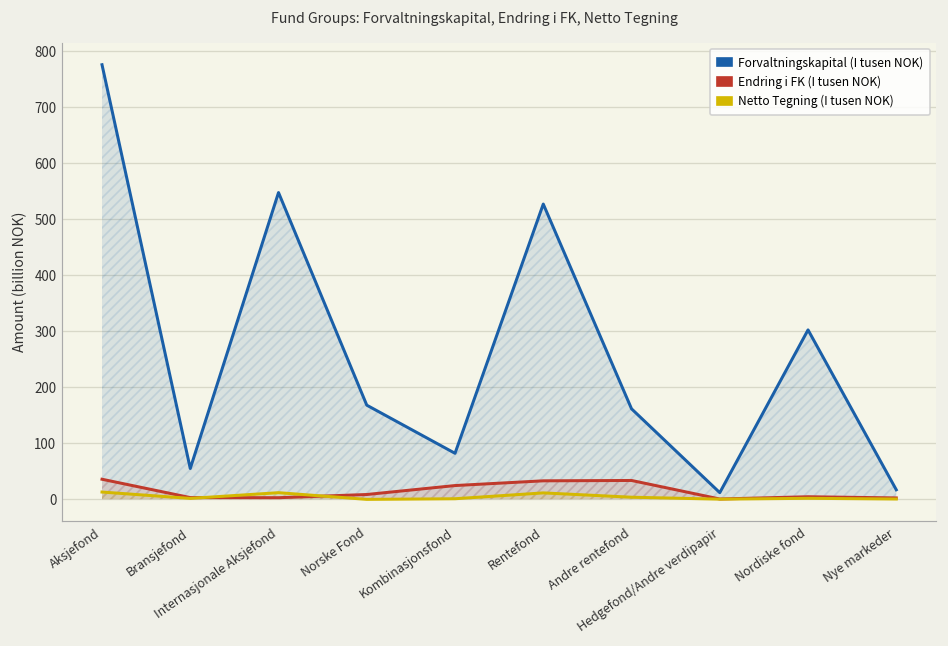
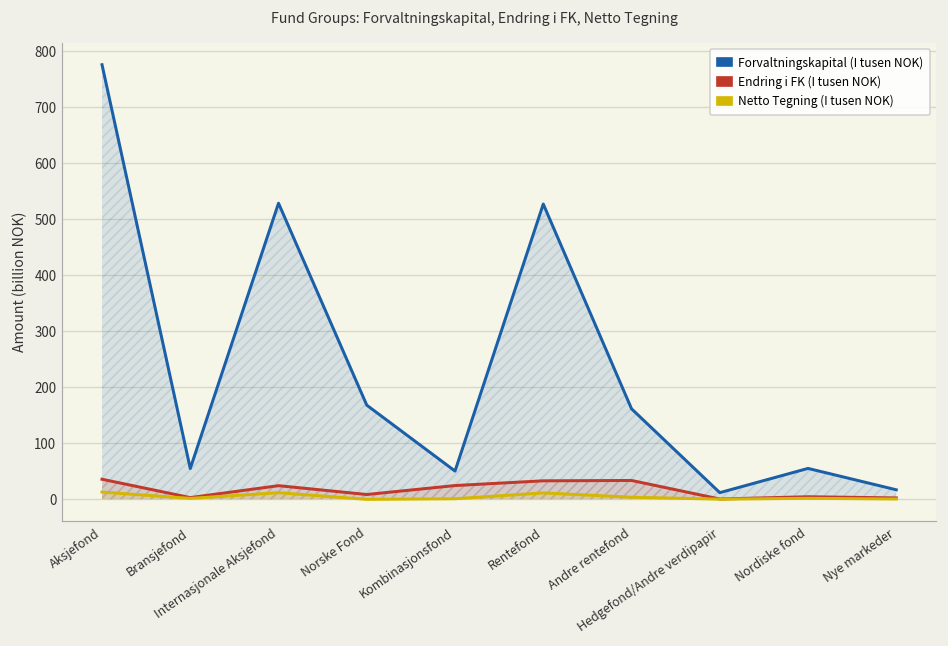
Forvaltningskapital (I tusen NOK), Internasjonale Aksjefond: 550 -> 530
Endring i FK (I tusen NOK), Internasjonale Aksjefond: 0 -> 20
Forvaltningskapital (I tusen NOK), Kombinasjonsfond: 80 -> 50
Forvaltningskapital (I tusen NOK), Nordiske fond: 300 -> 50
